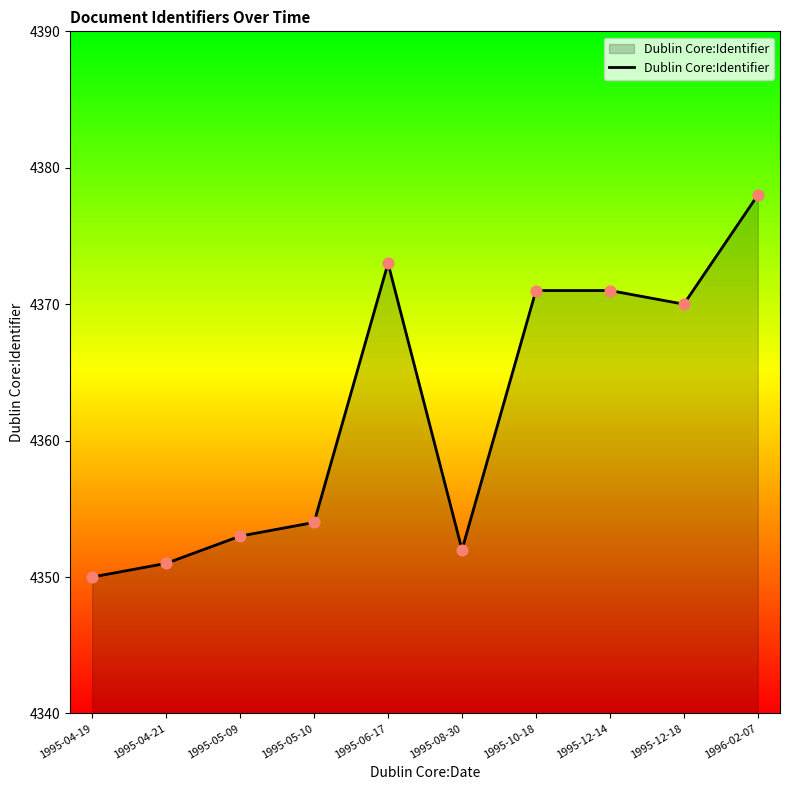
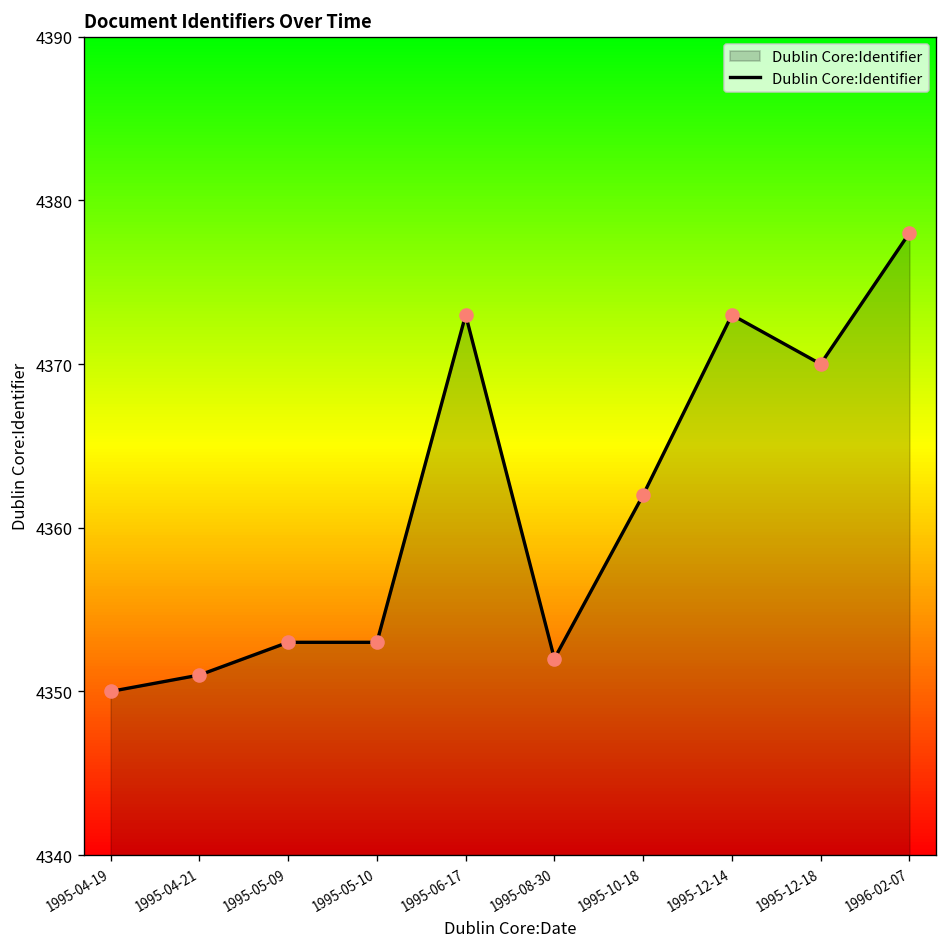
1995-05-10: 4354 -> 4353
1995-10-18: 4371 -> 4362
1995-12-14: 4371 -> 4373
